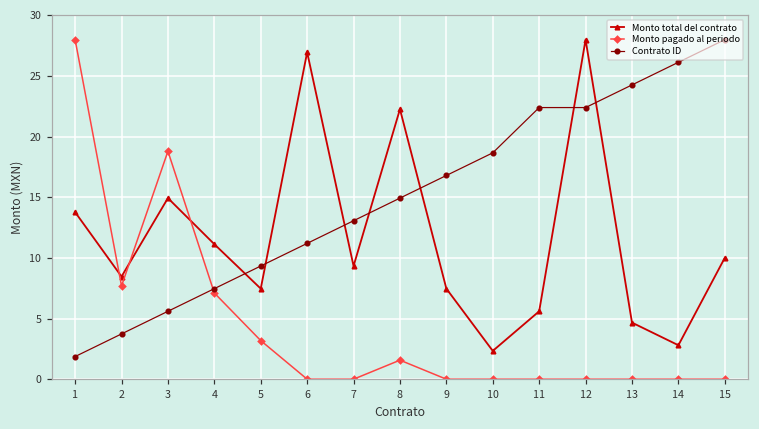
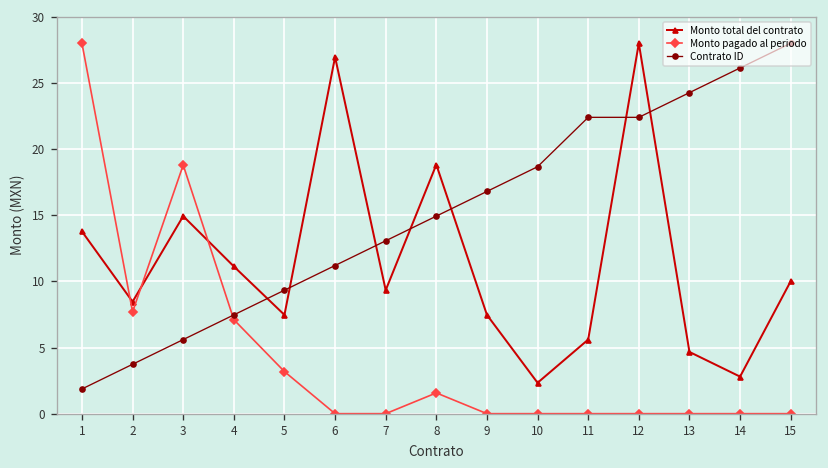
Monto total del contrato, 8: 22.3 -> 18.8
